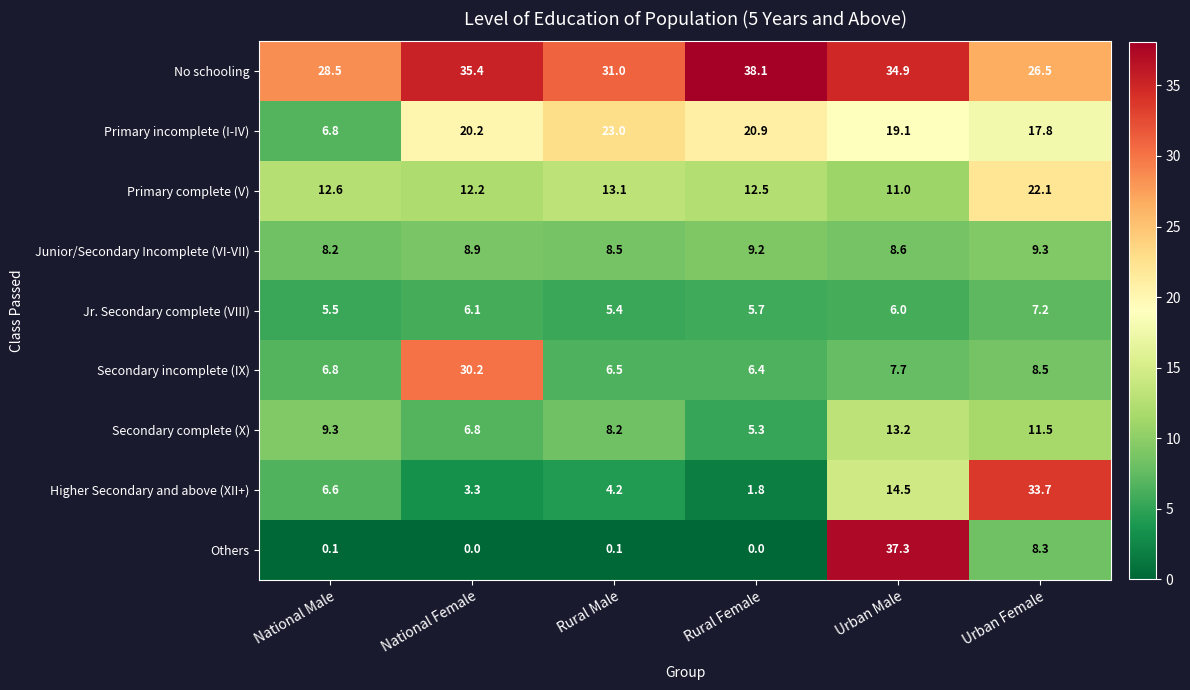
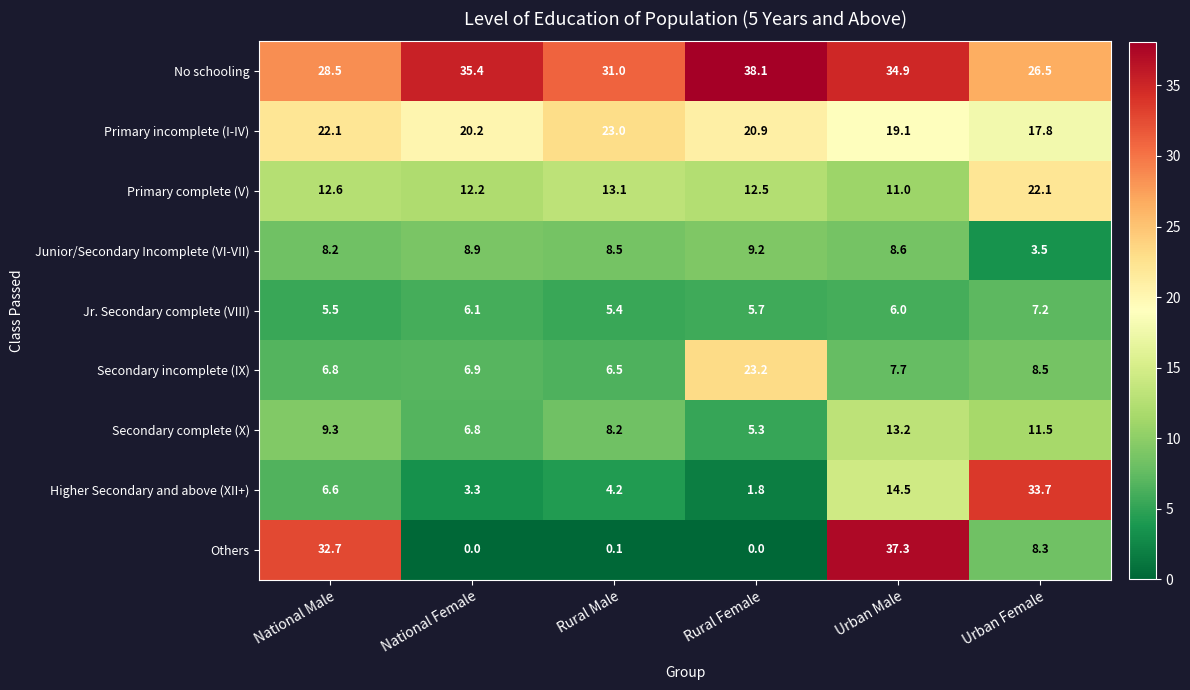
Primary incomplete (I-IV), National Male: 6.8 -> 22.1
Junior/Secondary Incomplete (VI-VII), Urban Female: 9.3 -> 3.5
Secondary incomplete (IX), National Female: 30.2 -> 6.9
Secondary incomplete (IX), Rural Female: 6.4 -> 23.2
Others, National Male: 0.1 -> 32.7
